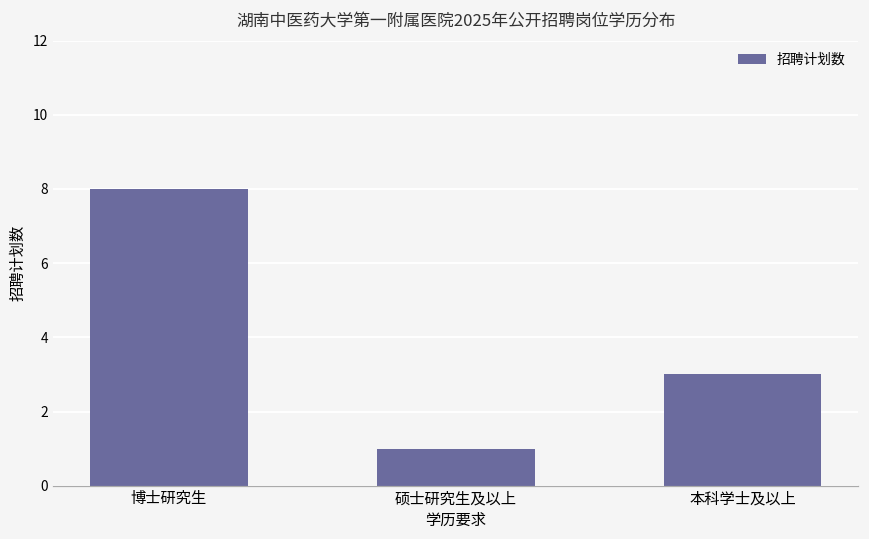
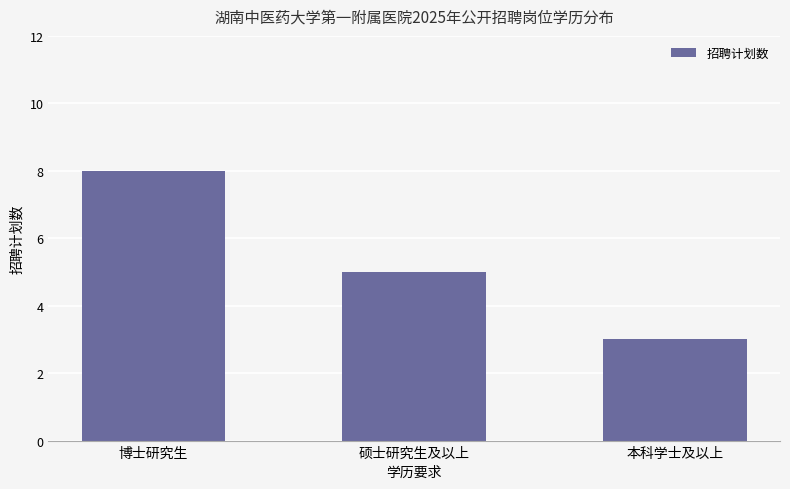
硕士研究生及以上: 1 -> 5
